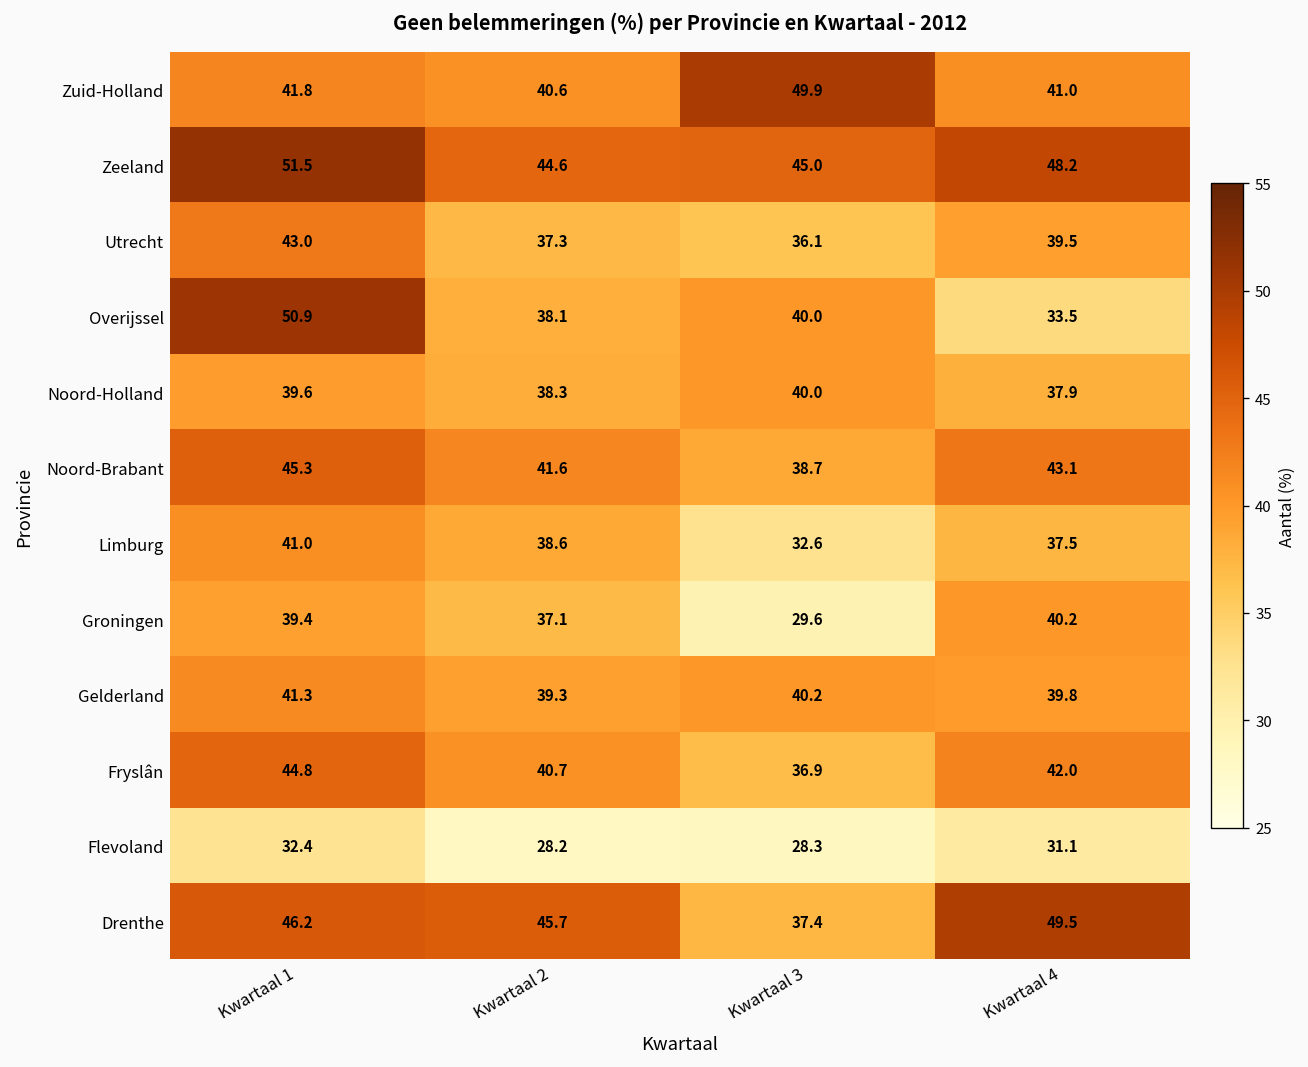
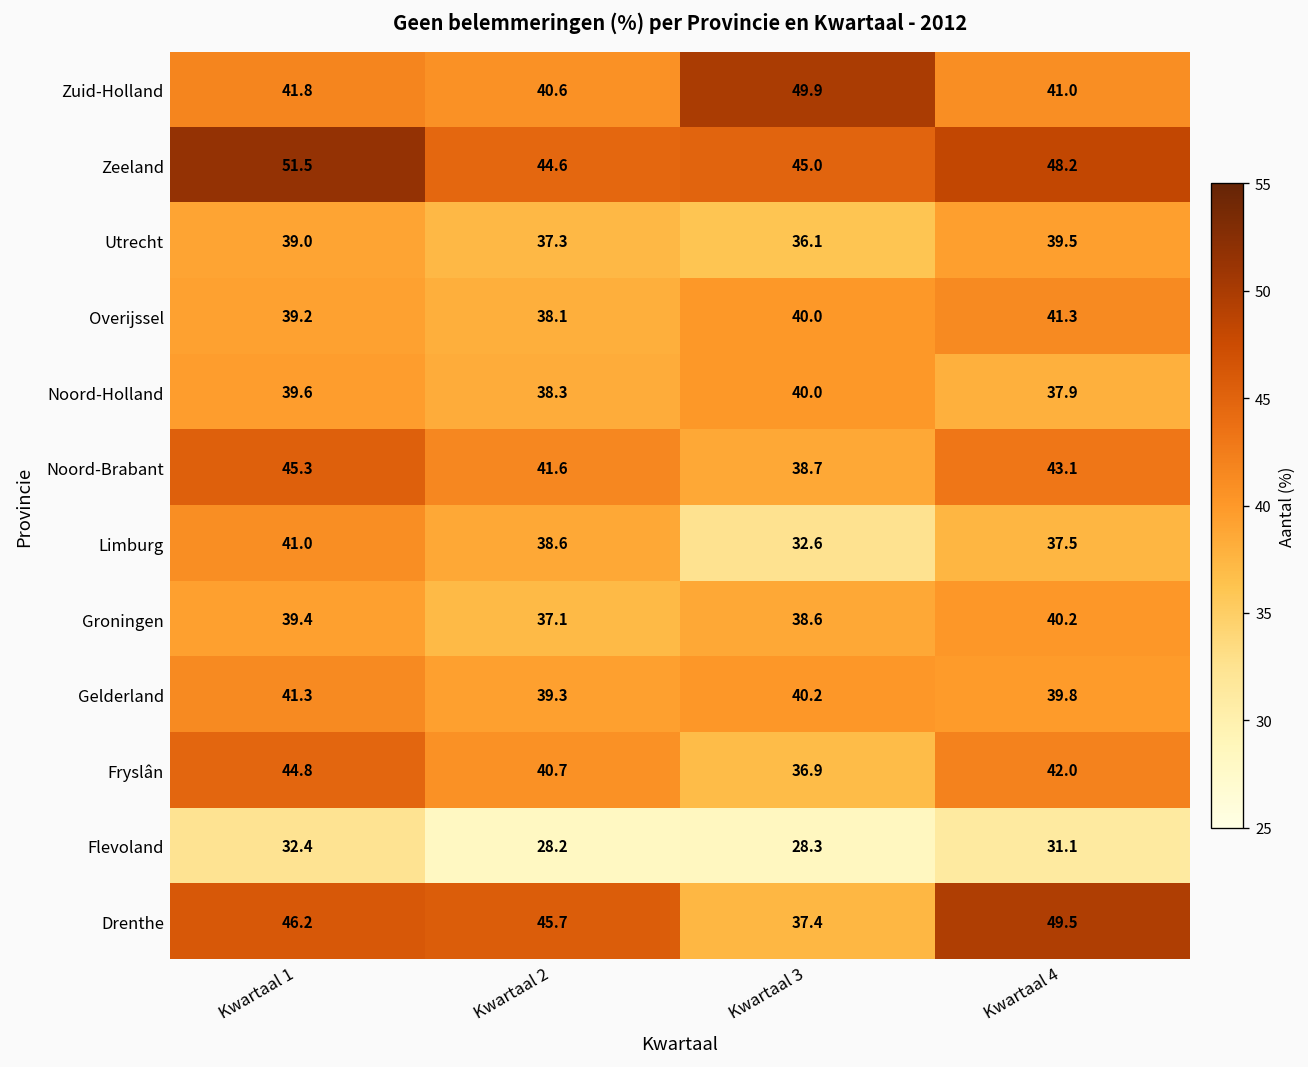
Utrecht, Kwartaal 1: 43.0 -> 39.0
Overijssel, Kwartaal 1: 50.9 -> 39.2
Overijssel, Kwartaal 4: 33.5 -> 41.3
Groningen, Kwartaal 3: 29.6 -> 38.6
